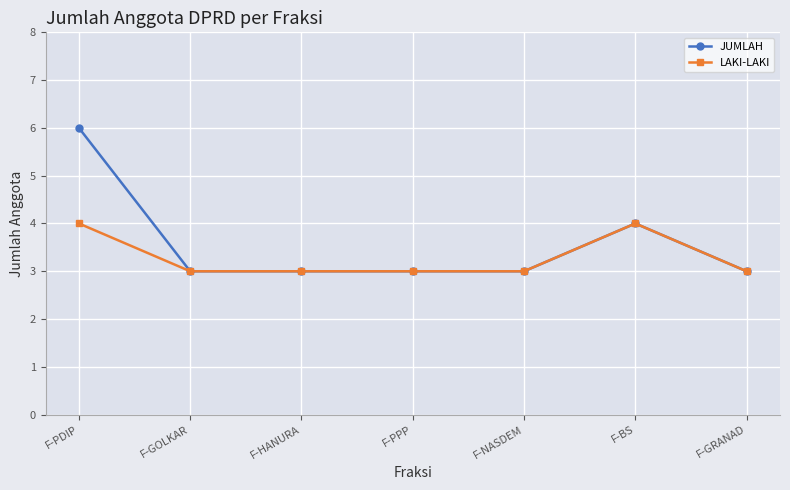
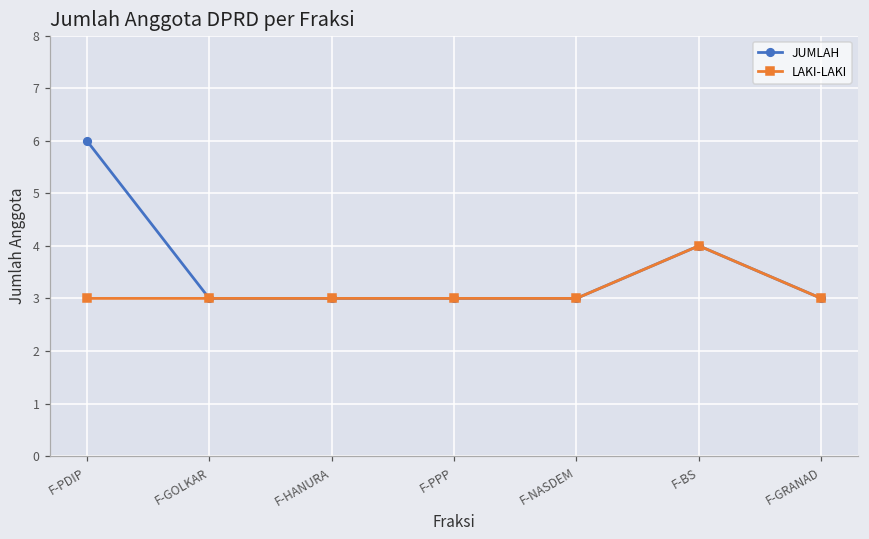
LAKI-LAKI, F-PDIP: 4 -> 3
